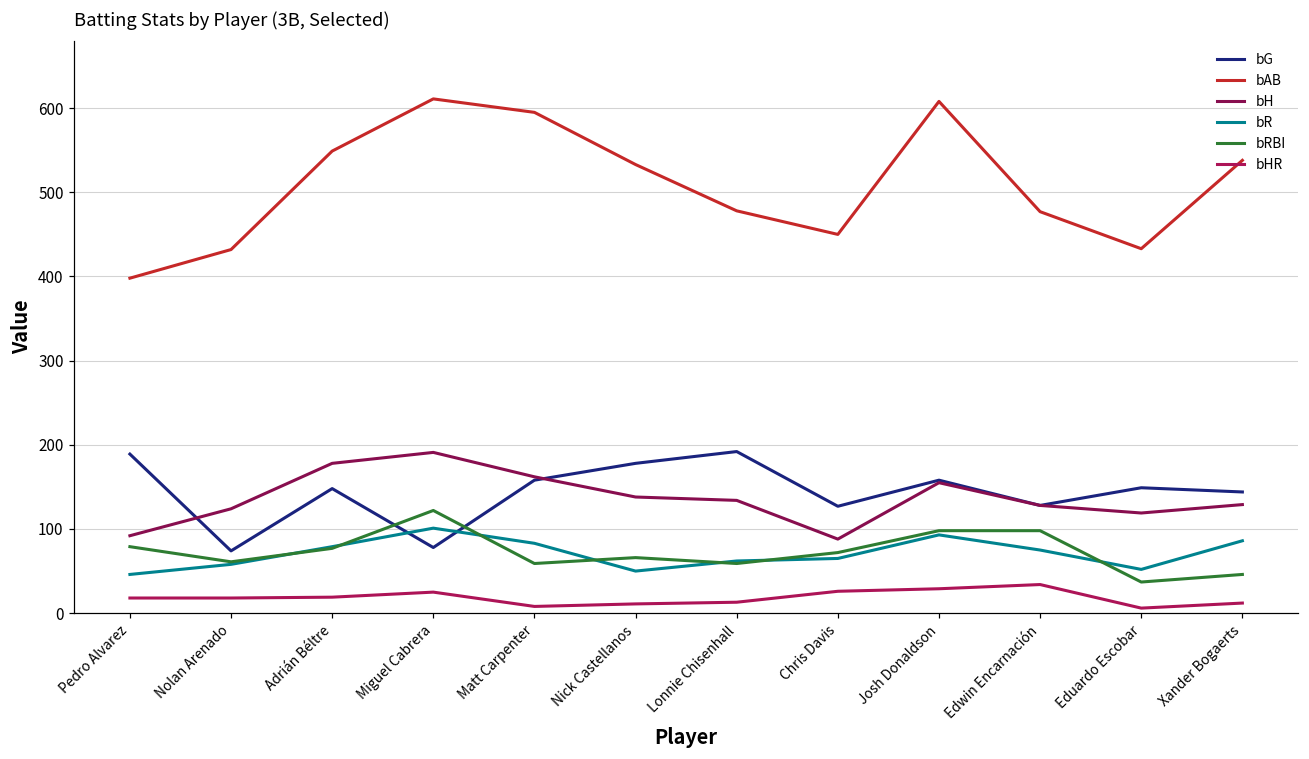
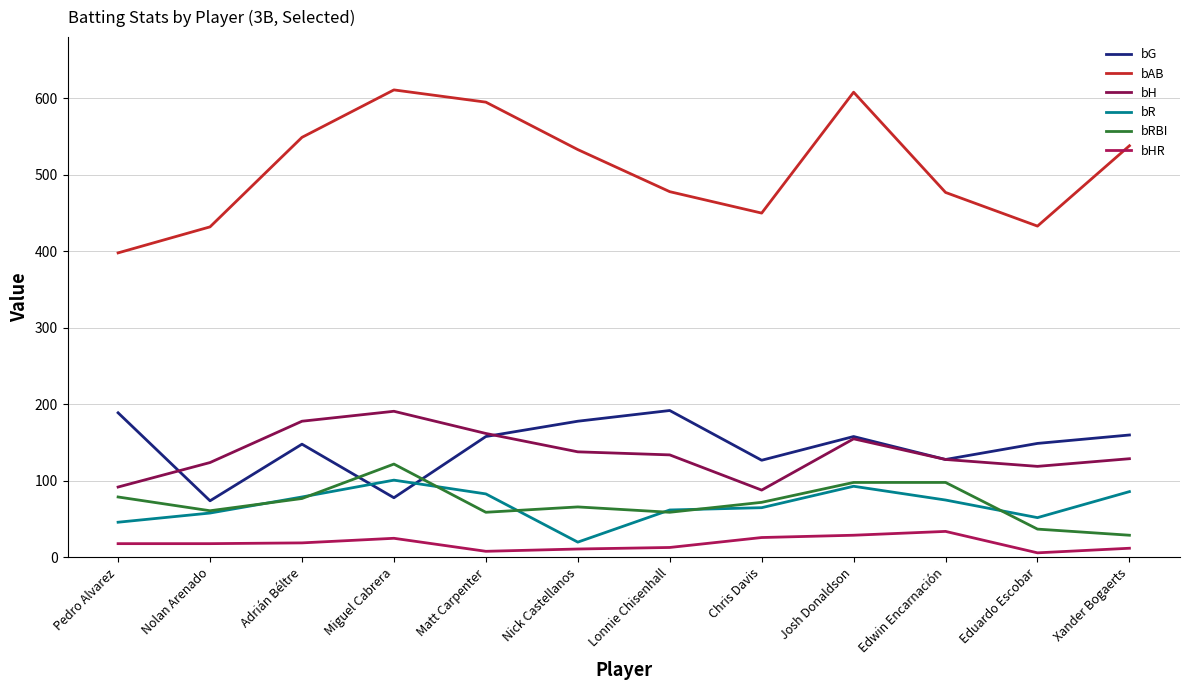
bR, Nick Castellanos: 50 -> 20
bG, Xander Bogaerts: 140 -> 160
bRBI, Xander Bogaerts: 50 -> 30
